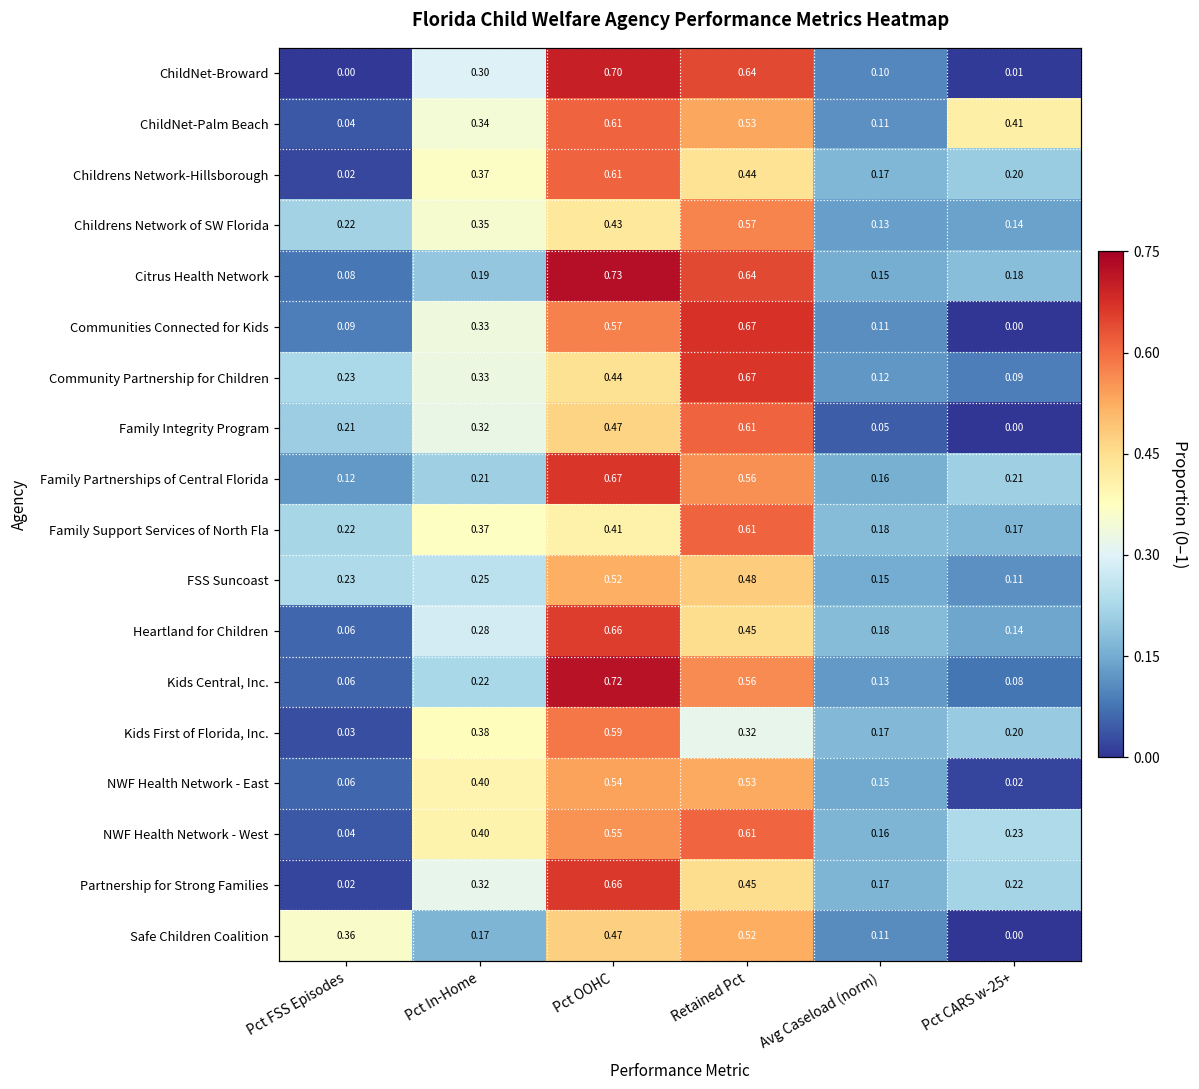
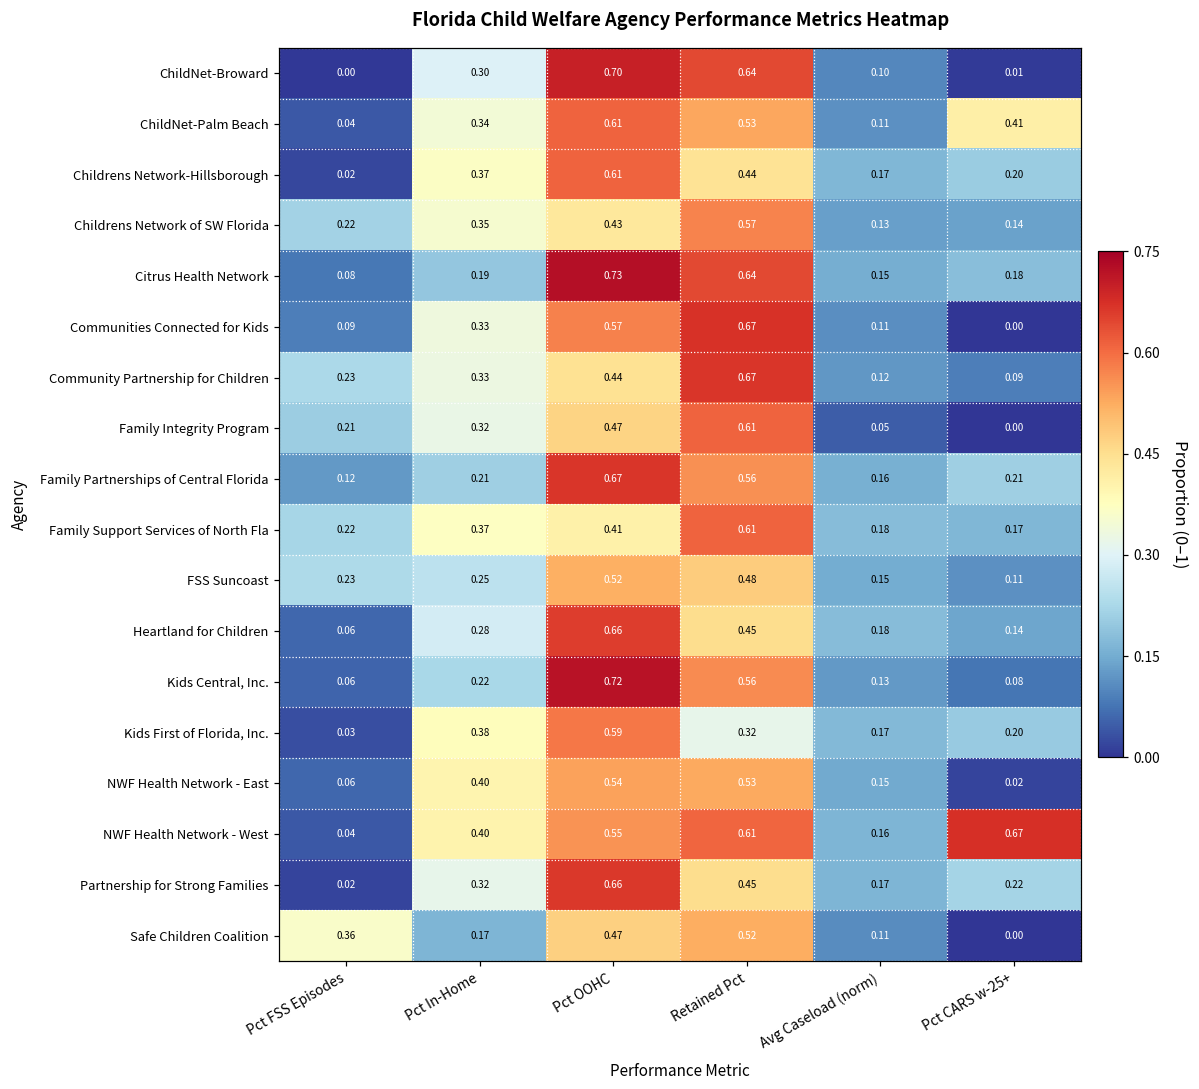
NWF Health Network - West, Pct CARS w-25+: 0.23 -> 0.67
